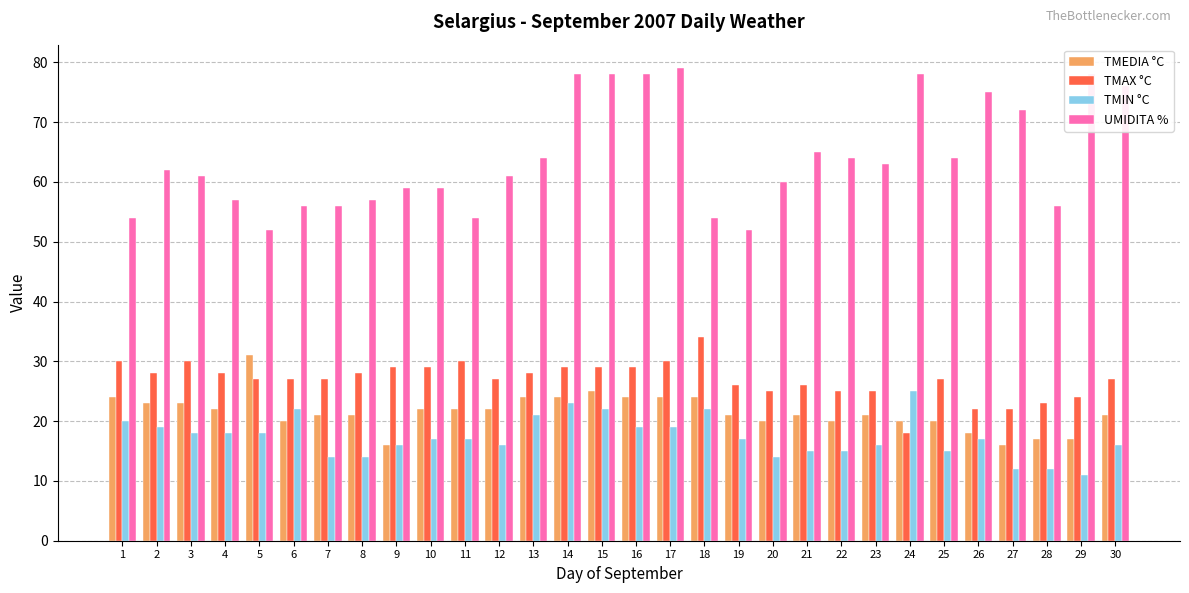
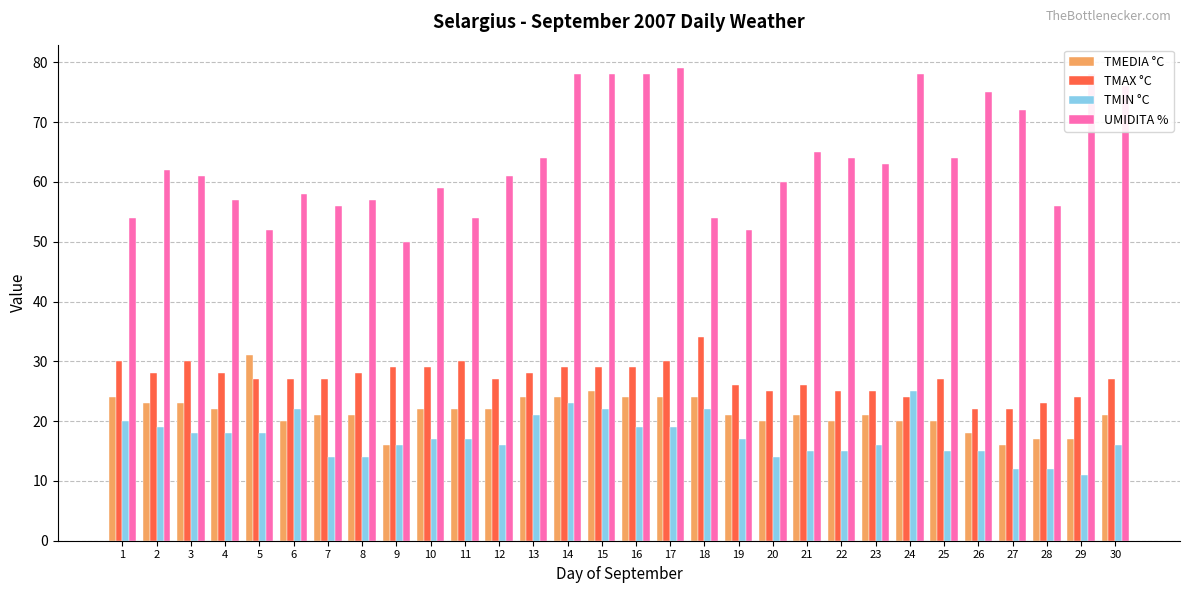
UMIDITA %, 6: 56 -> 58
UMIDITA %, 9: 59 -> 50
TMAX °C, 24: 18 -> 24
TMIN °C, 26: 17 -> 15
